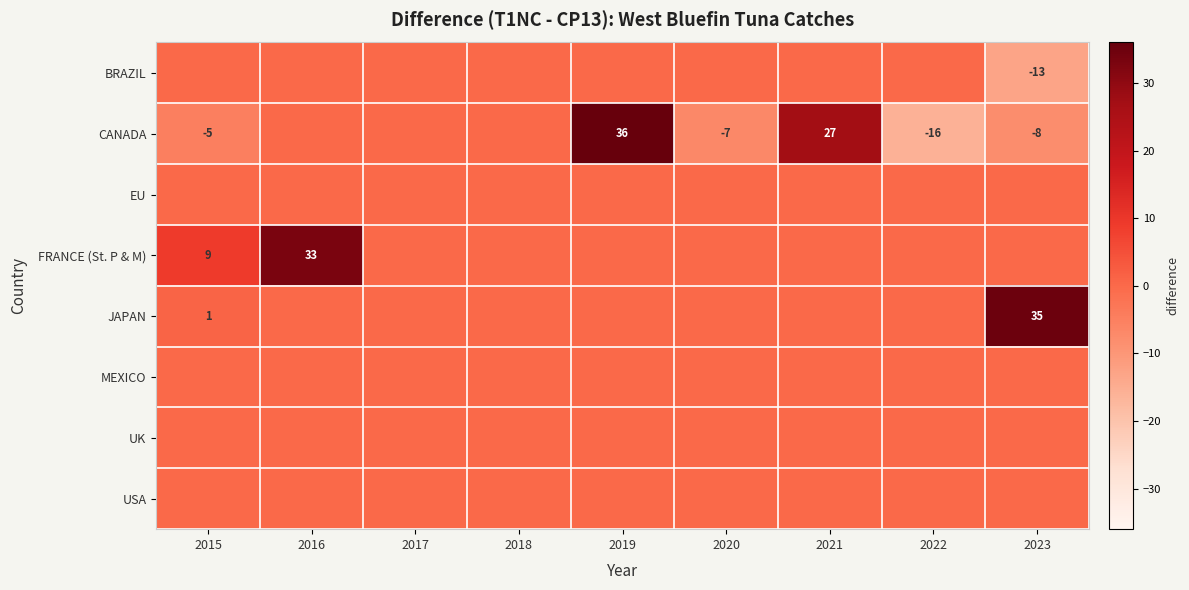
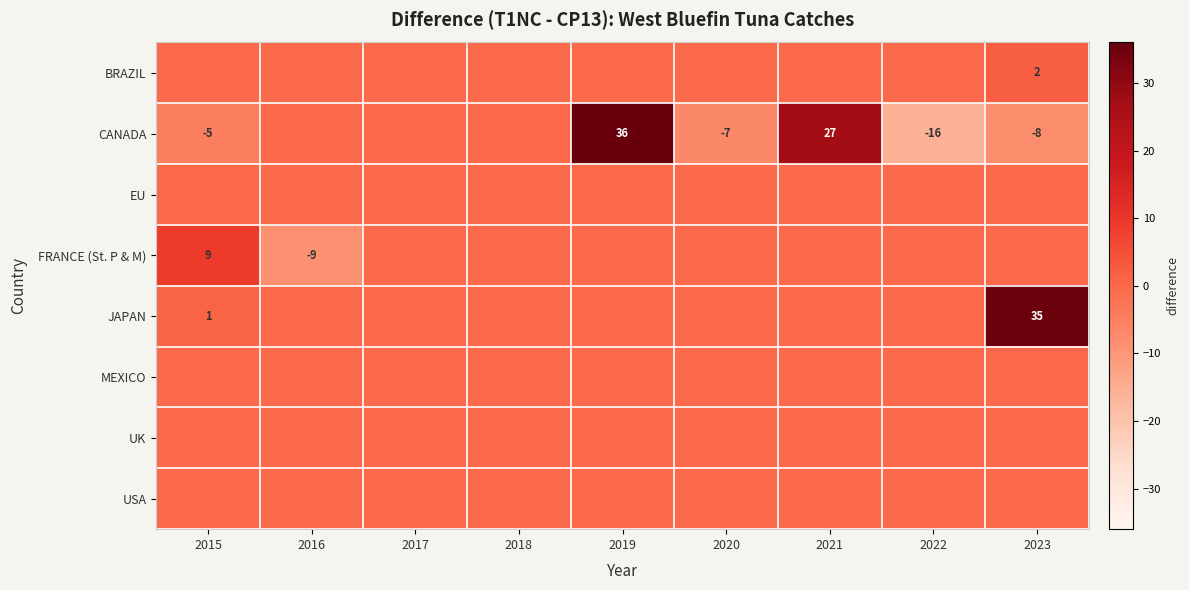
BRAZIL, 2023: -13 -> 2
FRANCE (St. P & M), 2016: 33 -> -9
